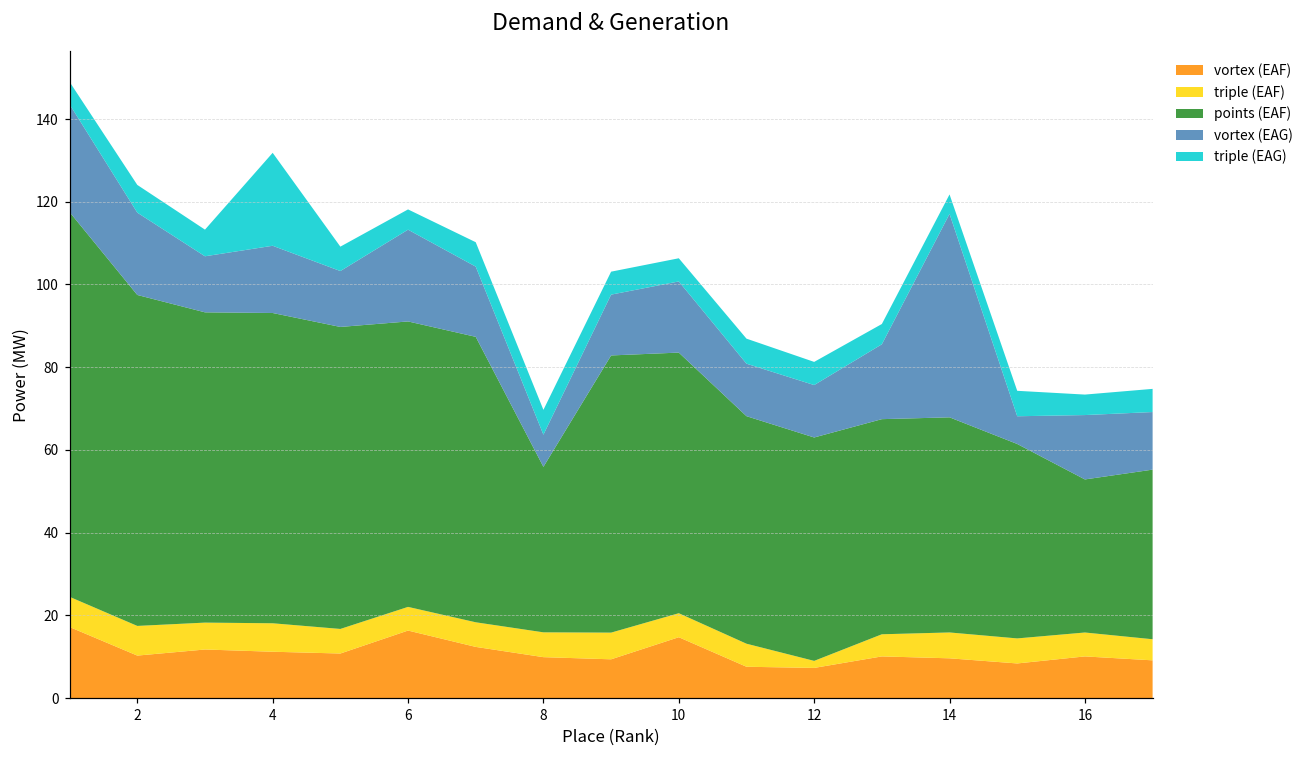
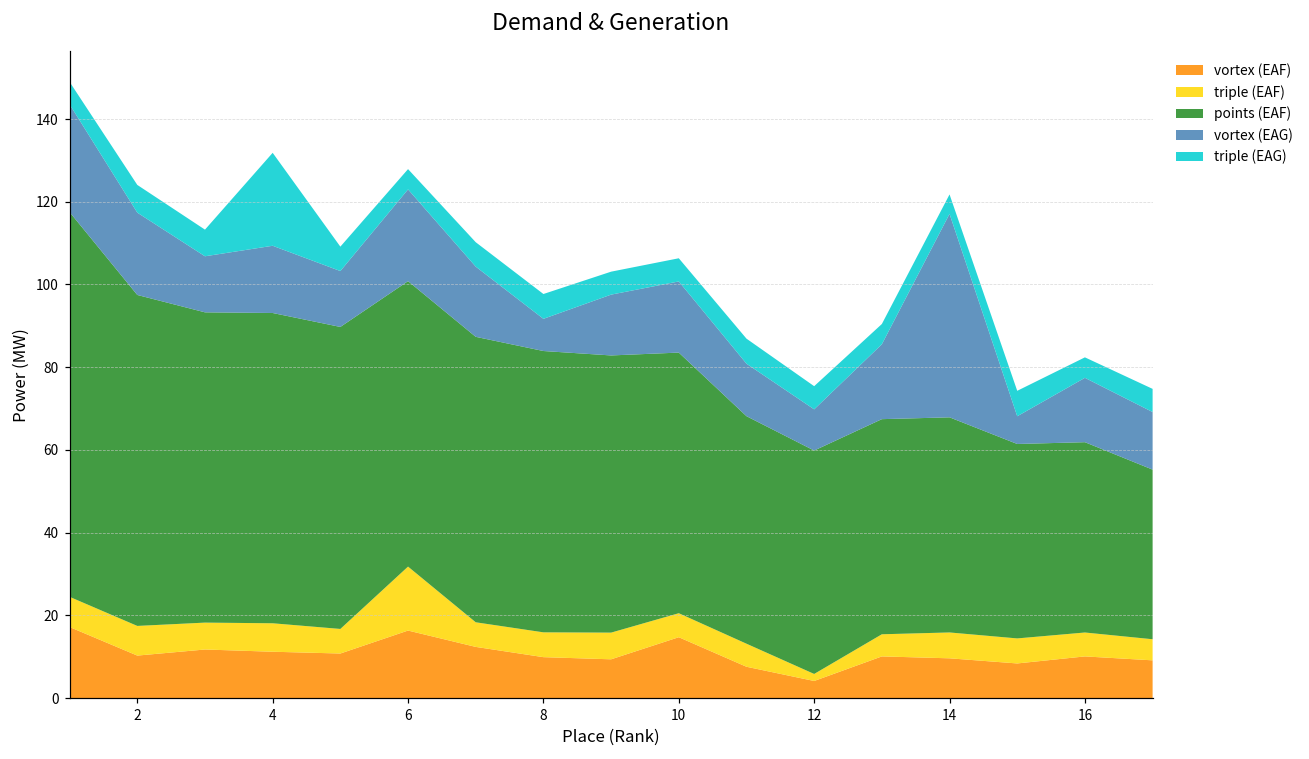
triple (EAF), 6: 6 -> 15
points (EAF), 8: 40 -> 68
vortex (EAF), 12: 7 -> 4
vortex (EAG), 12: 13 -> 10
points (EAF), 16: 37 -> 46
